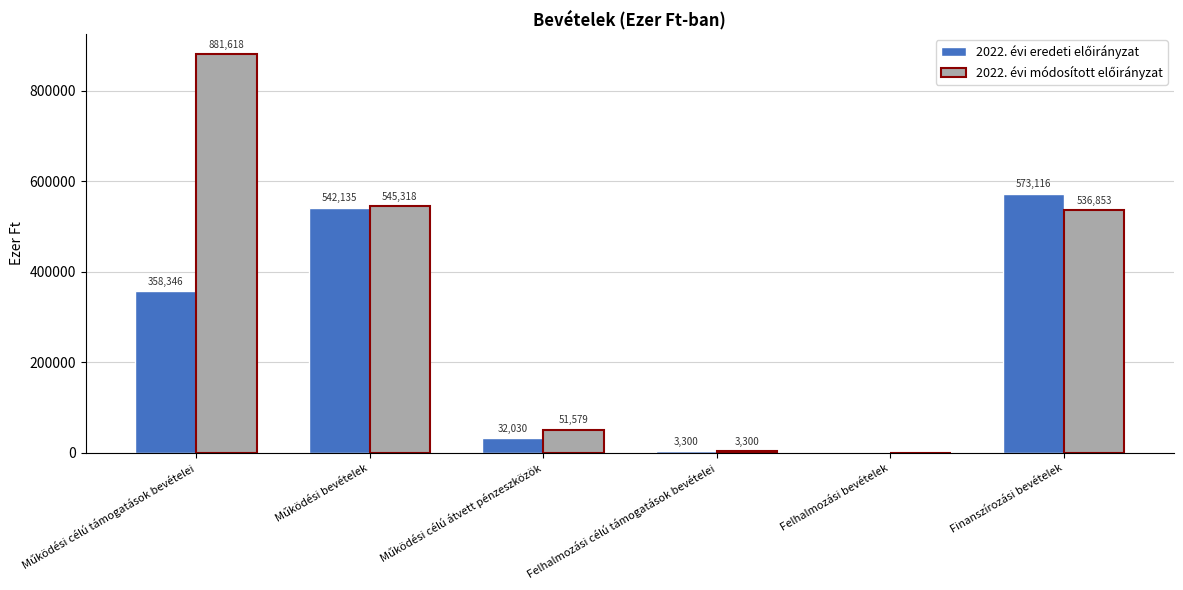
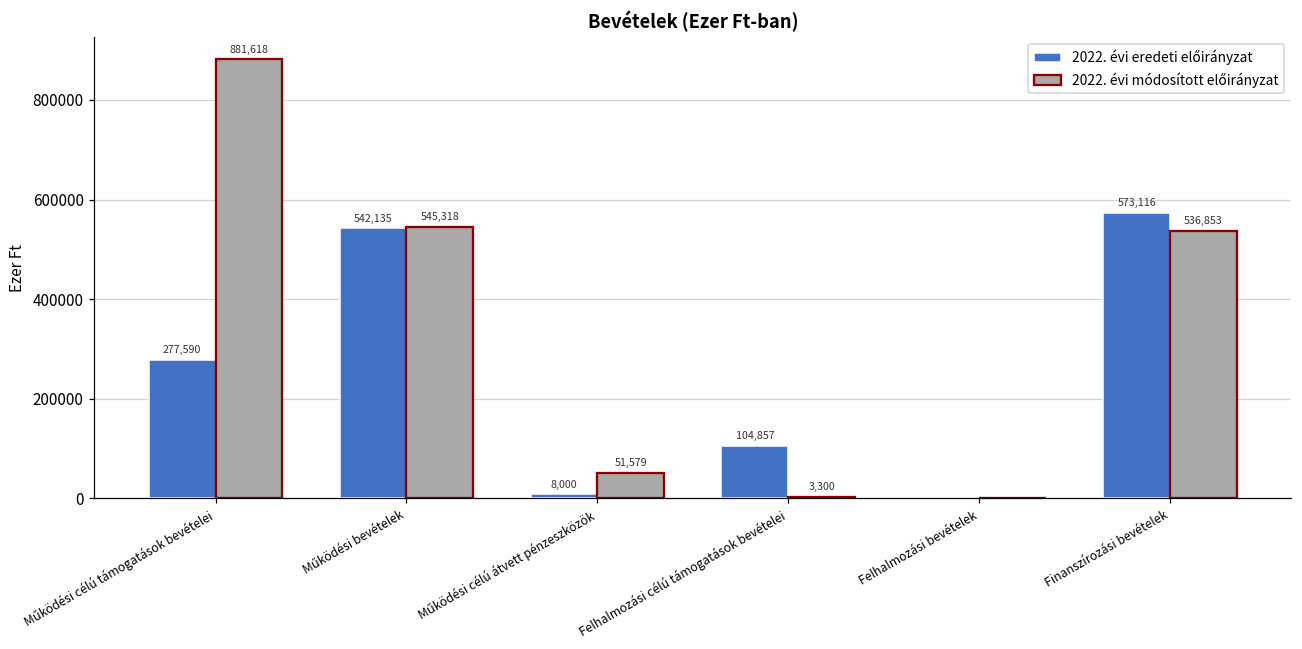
2022. évi eredeti előirányzat, Működési célú támogatások bevételei: 358,346 -> 277,590
2022. évi eredeti előirányzat, Működési célú átvett pénzeszközök: 32,030 -> 8,000
2022. évi eredeti előirányzat, Felhalmozási célú támogatások bevételei: 3,300 -> 104,857
